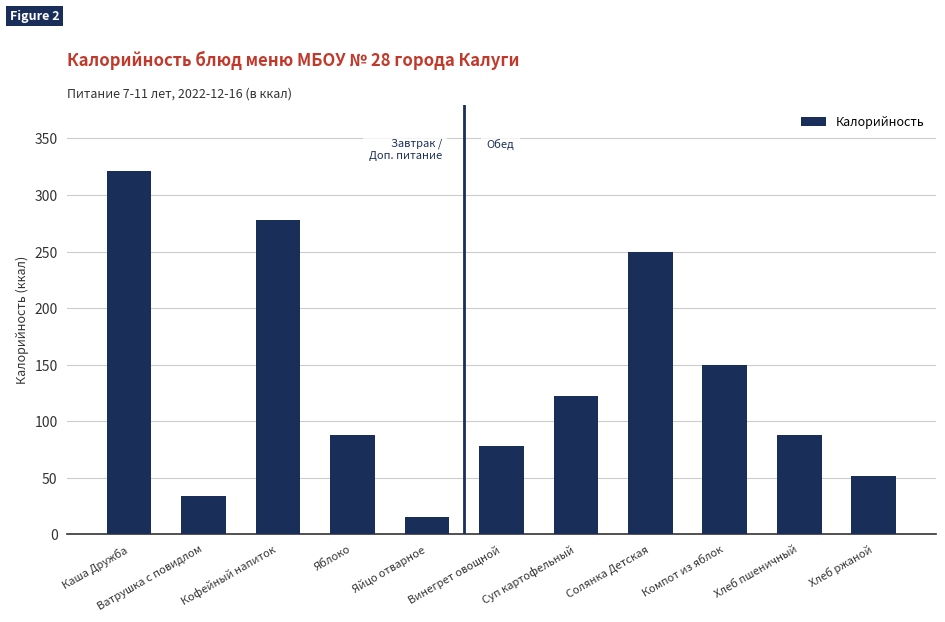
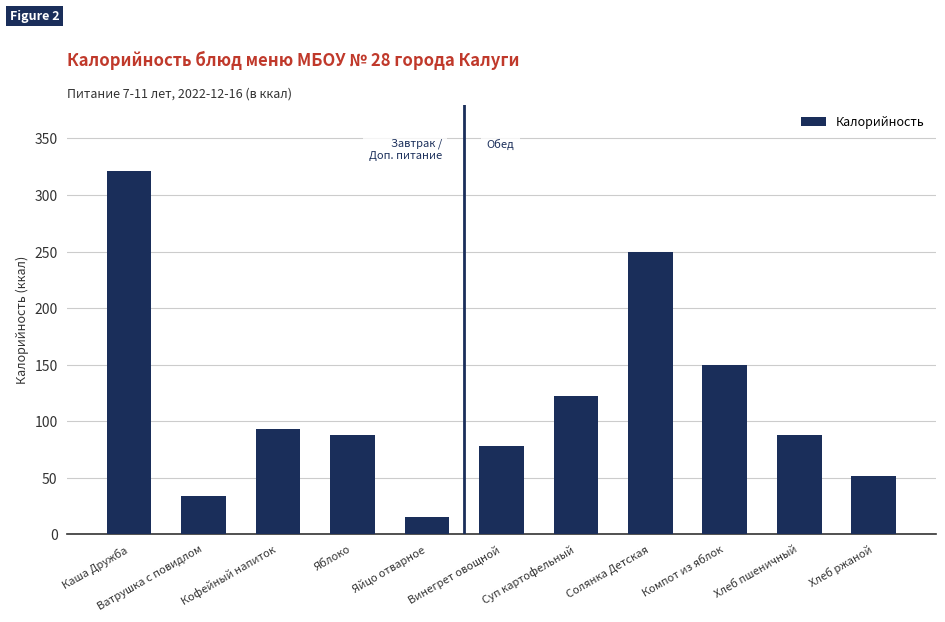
Кофейный напиток: 278 -> 93
